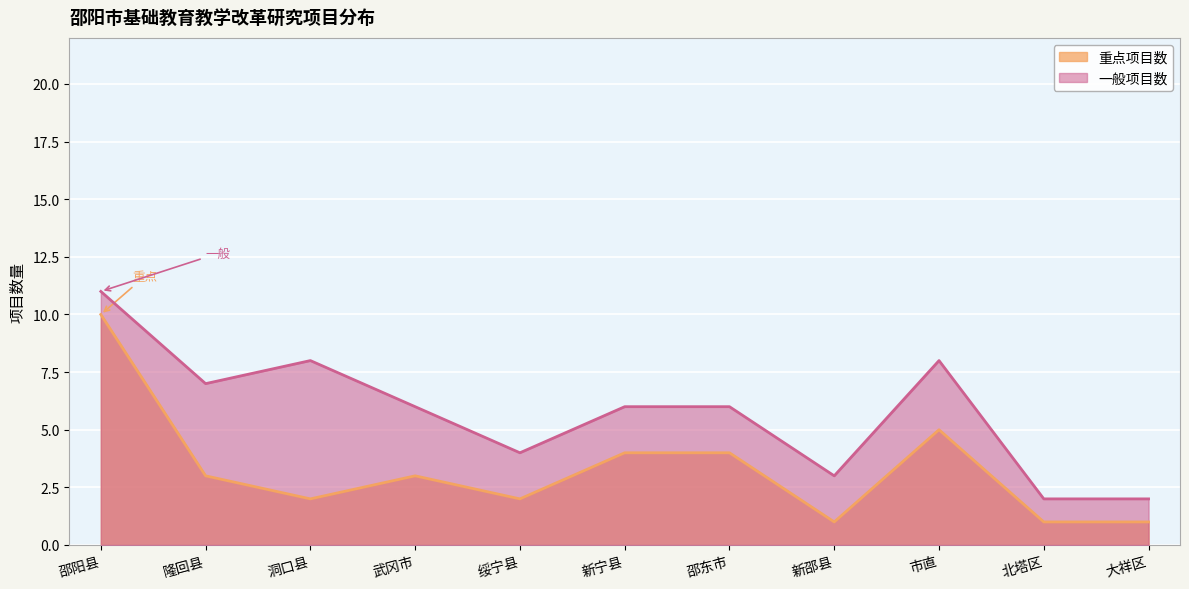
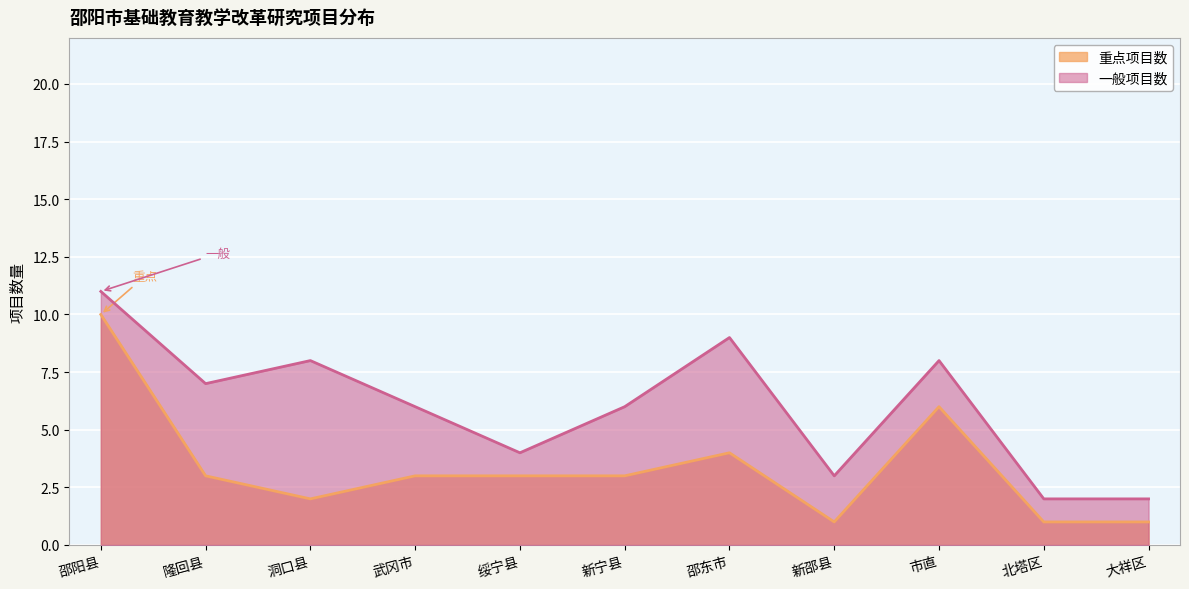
重点项目数, 绥宁县: 2 -> 3
重点项目数, 新宁县: 4 -> 3
一般项目数, 邵东市: 6 -> 9
重点项目数, 市直: 5 -> 6
